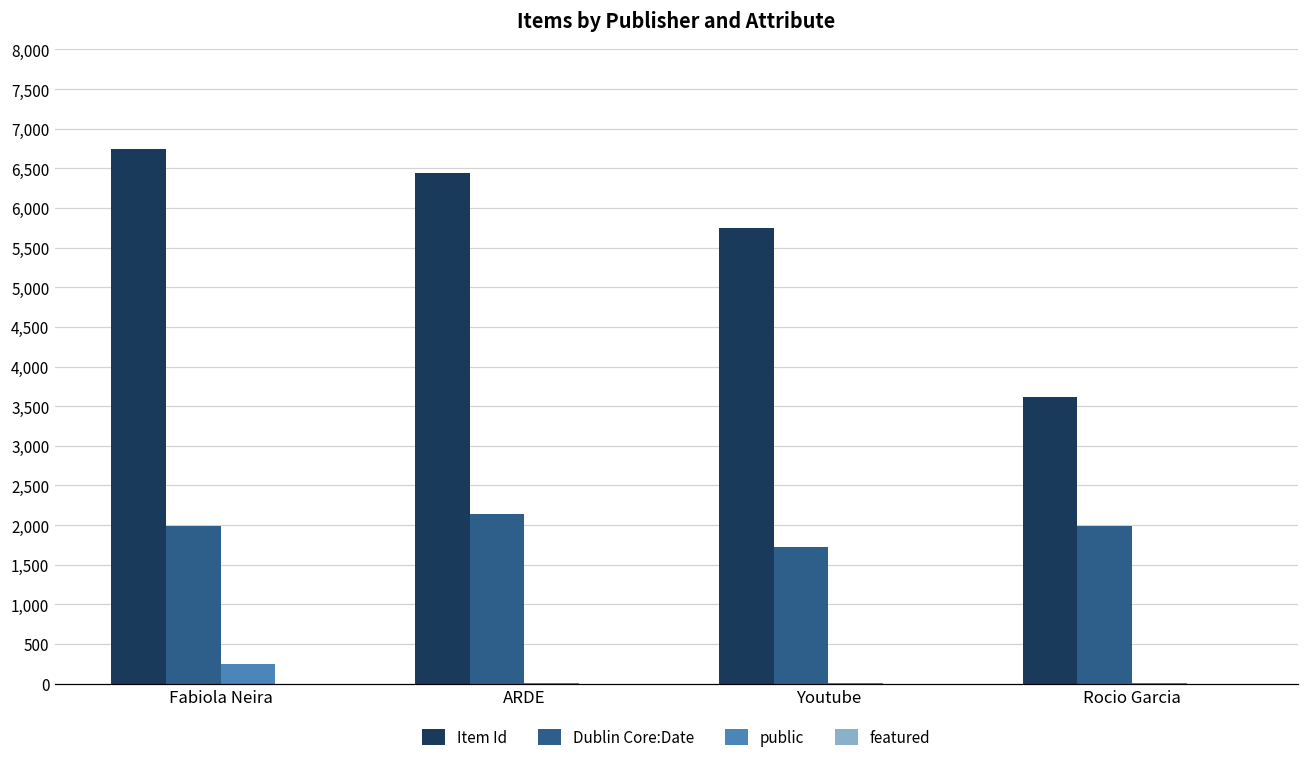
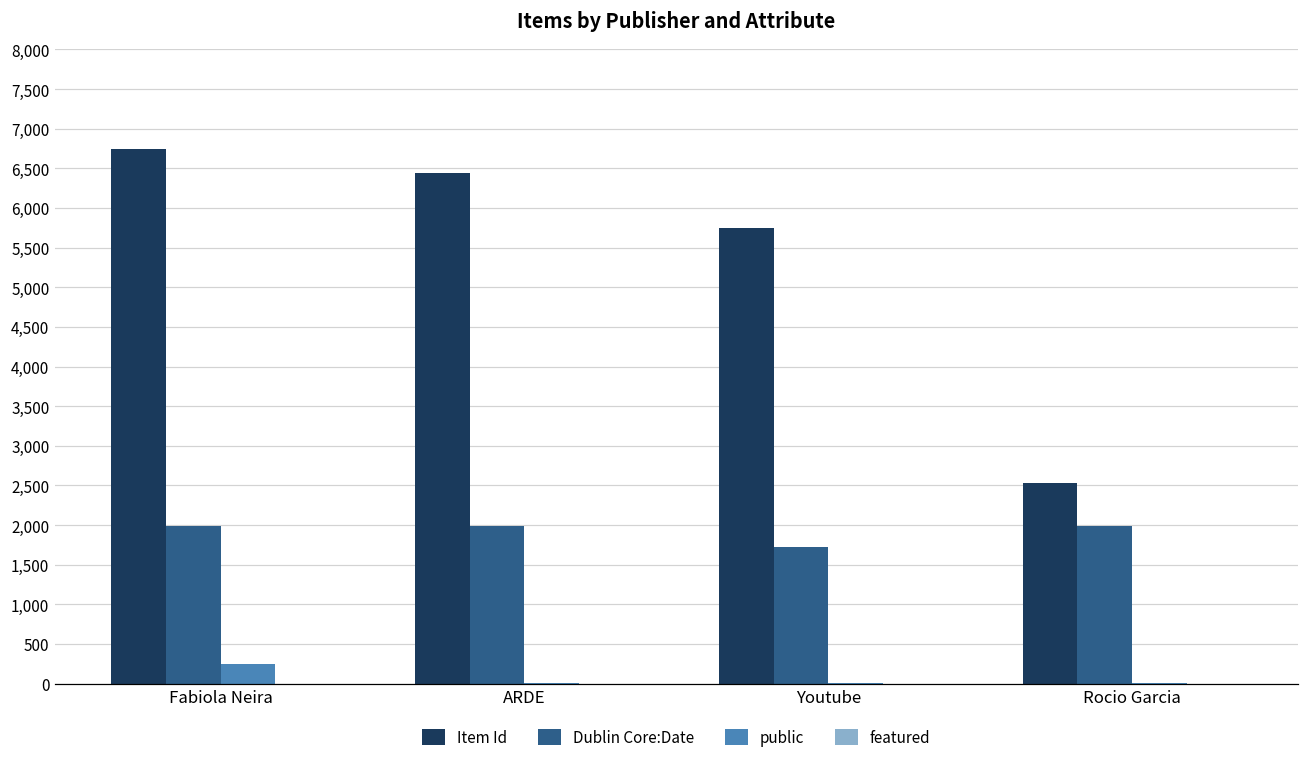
Dublin Core:Date, ARDE: 2,100 -> 2,000
Item Id, Rocio Garcia: 3,600 -> 2,500
